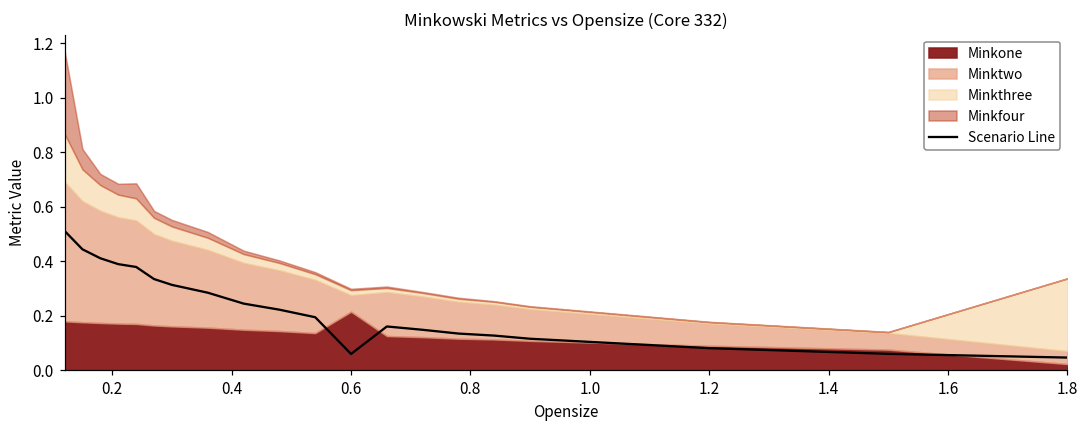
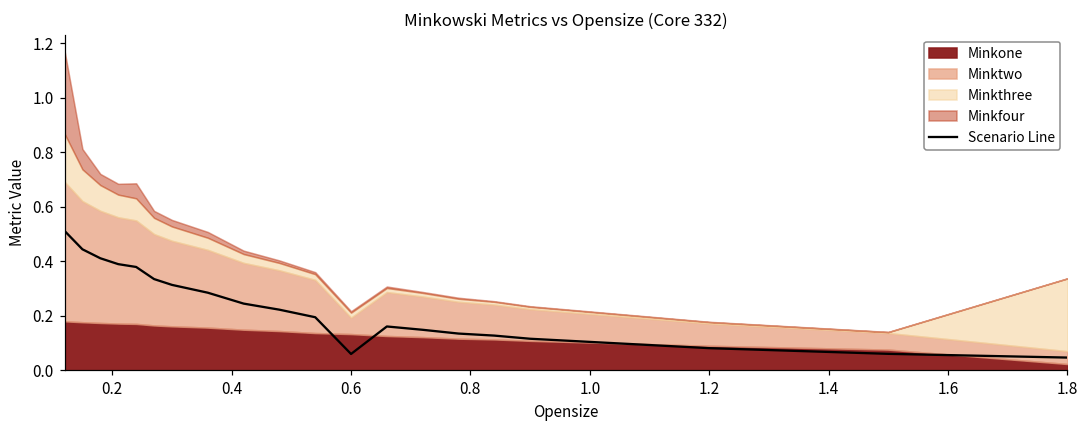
Minkone, 0.6: 0.22 -> 0.13
